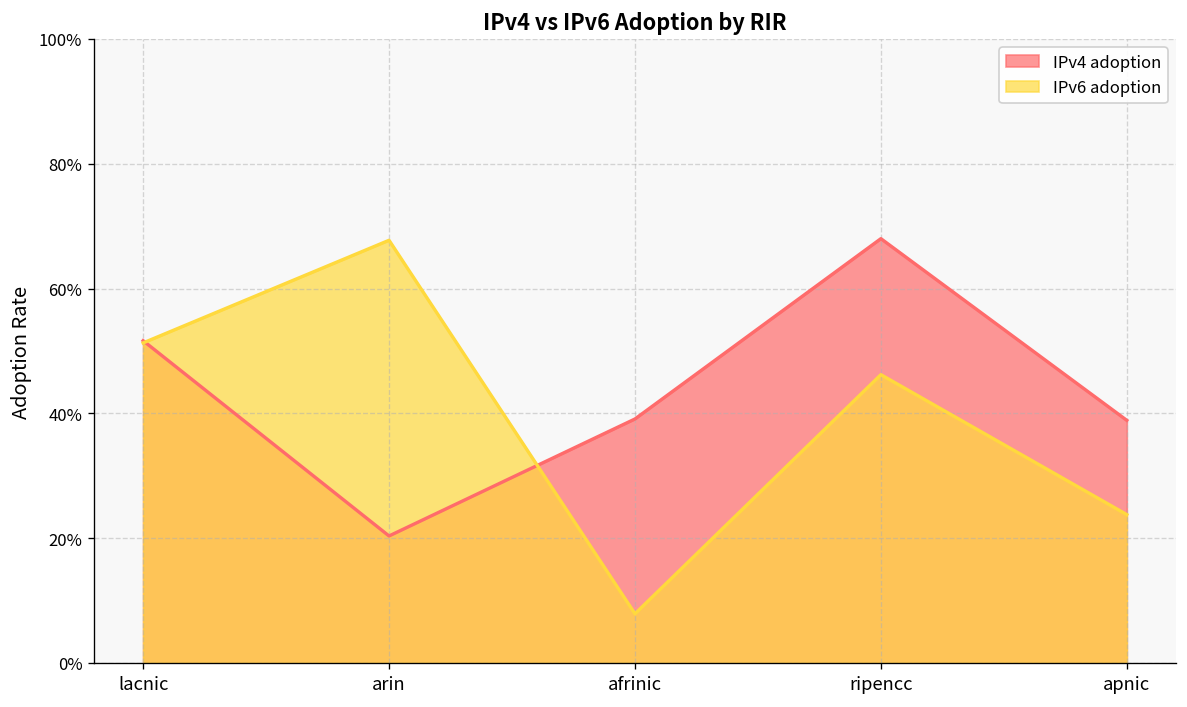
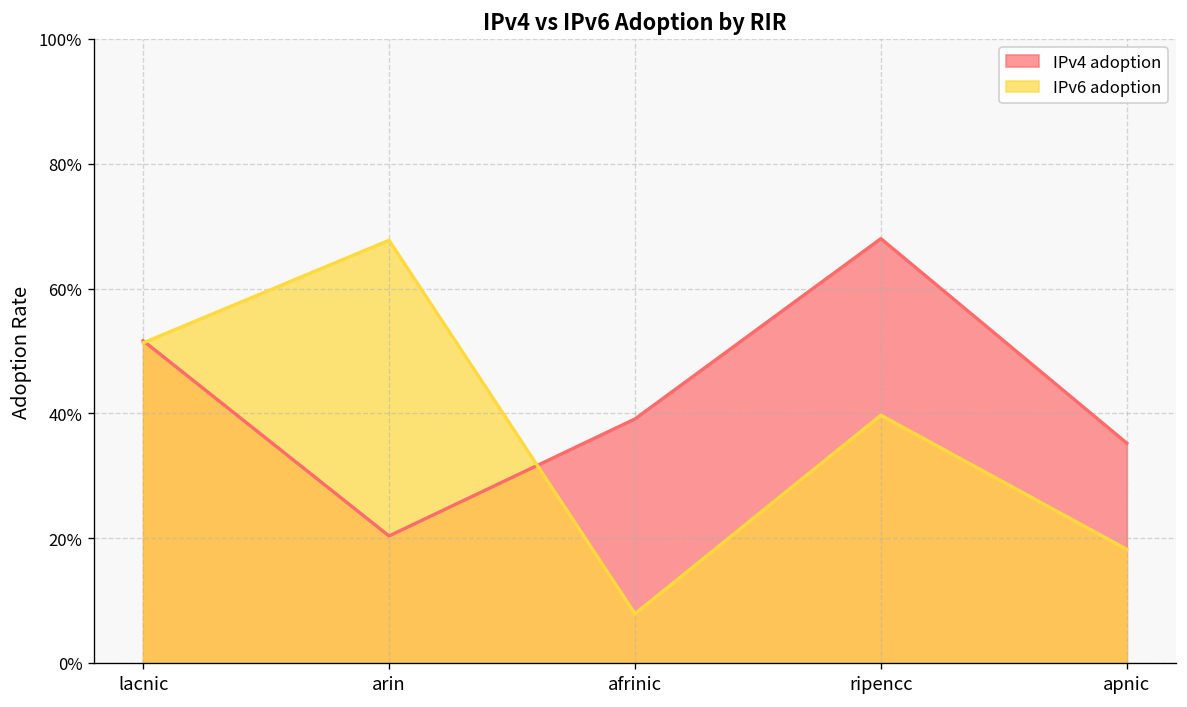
IPv6 adoption, ripencc: 46% -> 40%
IPv4 adoption, apnic: 39% -> 35%
IPv6 adoption, apnic: 24% -> 18%
